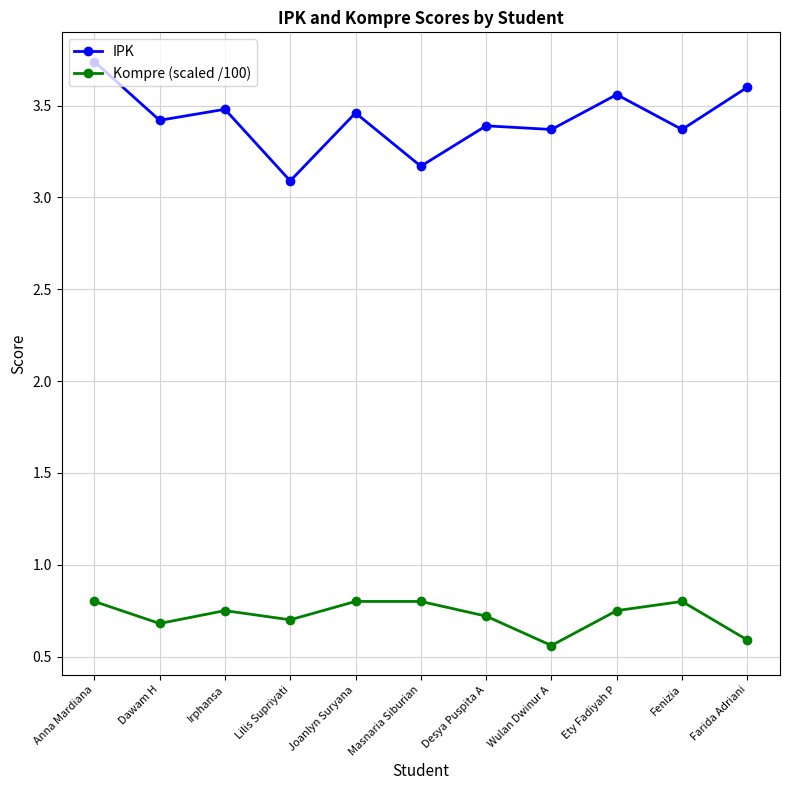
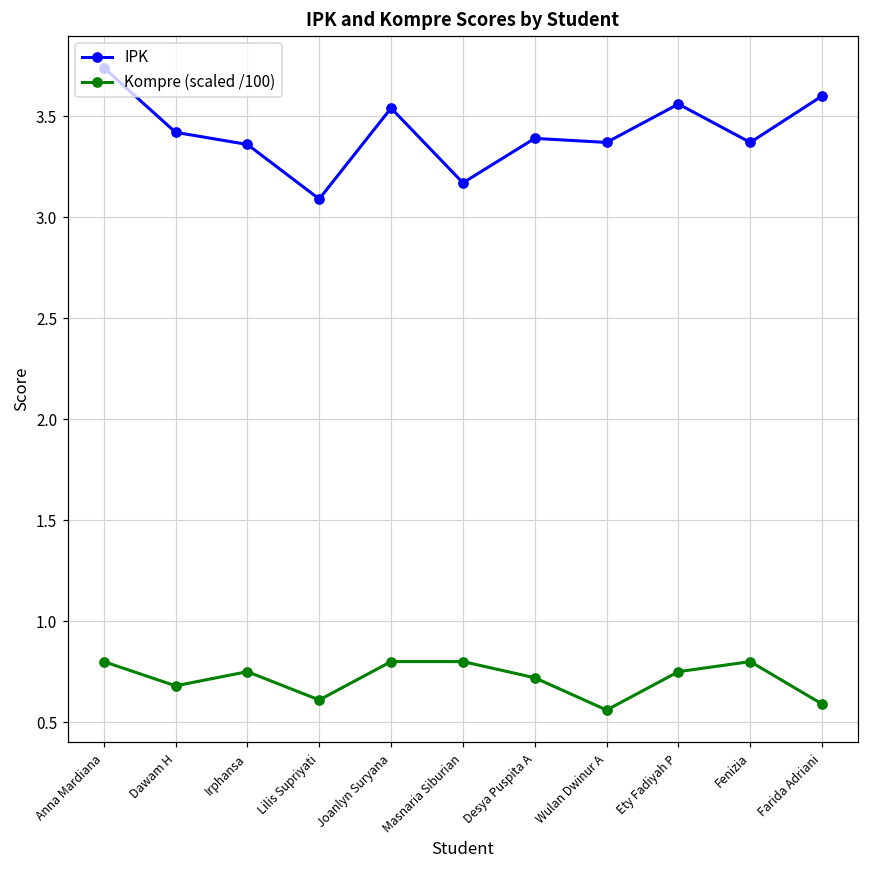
IPK, Irphansa: 3.48 -> 3.36
Kompre (scaled /100), Lilis Supriyati: 0.70 -> 0.61
IPK, Joanlyn Suryana: 3.46 -> 3.54
